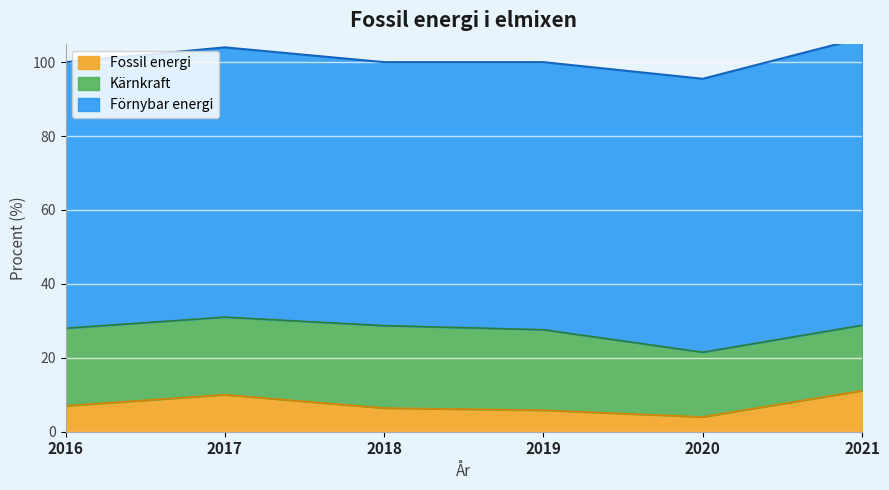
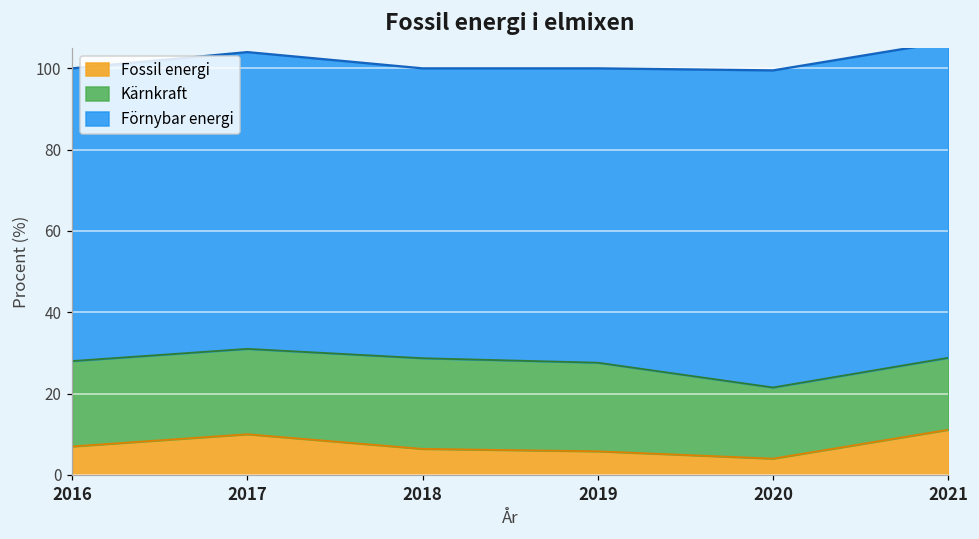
Förnybar energi, 2020: 74 -> 78
